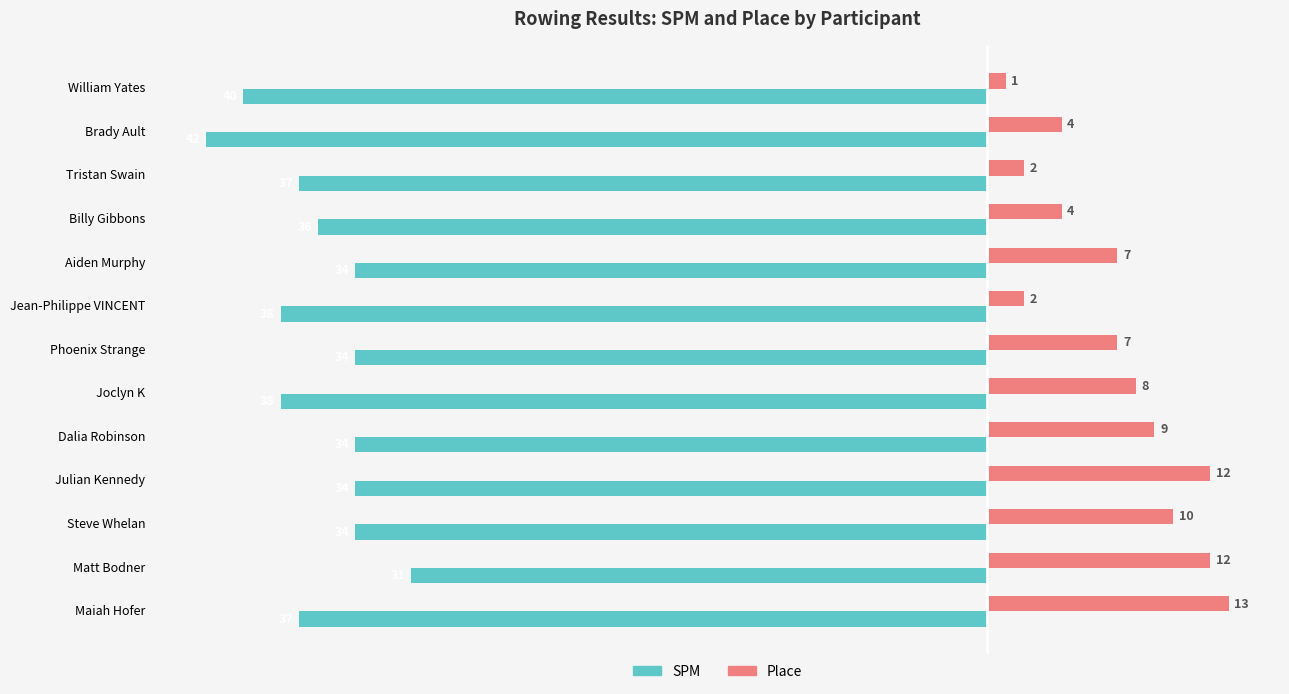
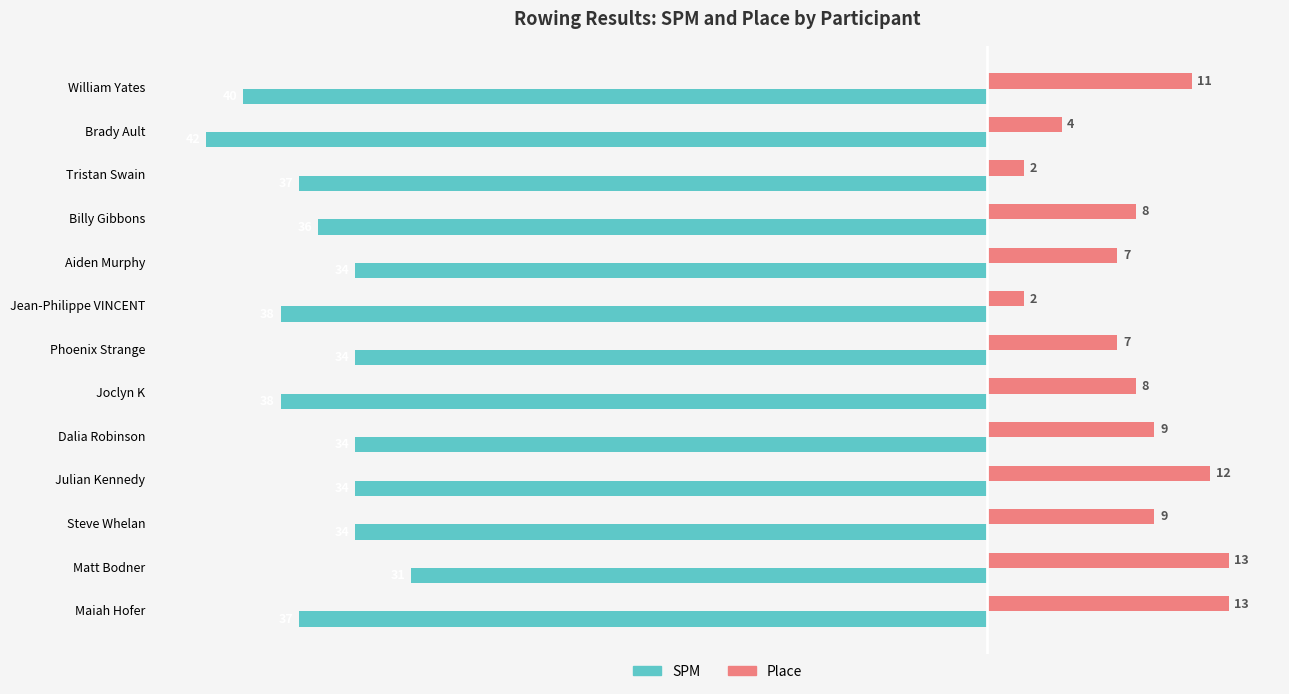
Place, William Yates: 1 -> 11
Place, Billy Gibbons: 4 -> 8
Place, Steve Whelan: 10 -> 9
Place, Matt Bodner: 12 -> 13
